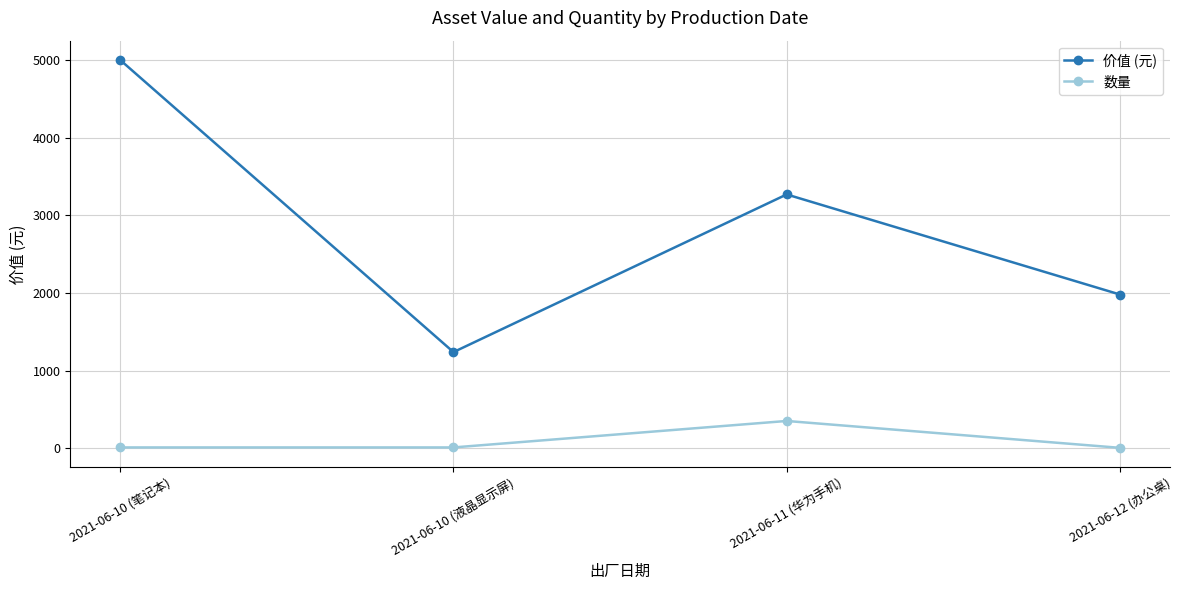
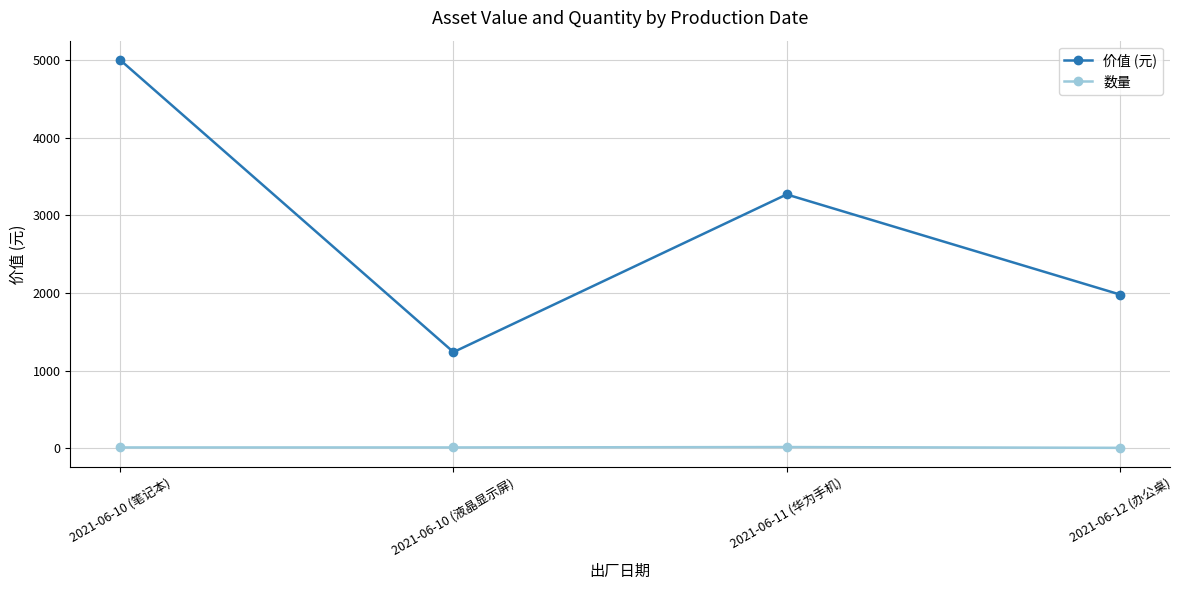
数量, 2021-06-11 (华为手机): 400 -> 0
